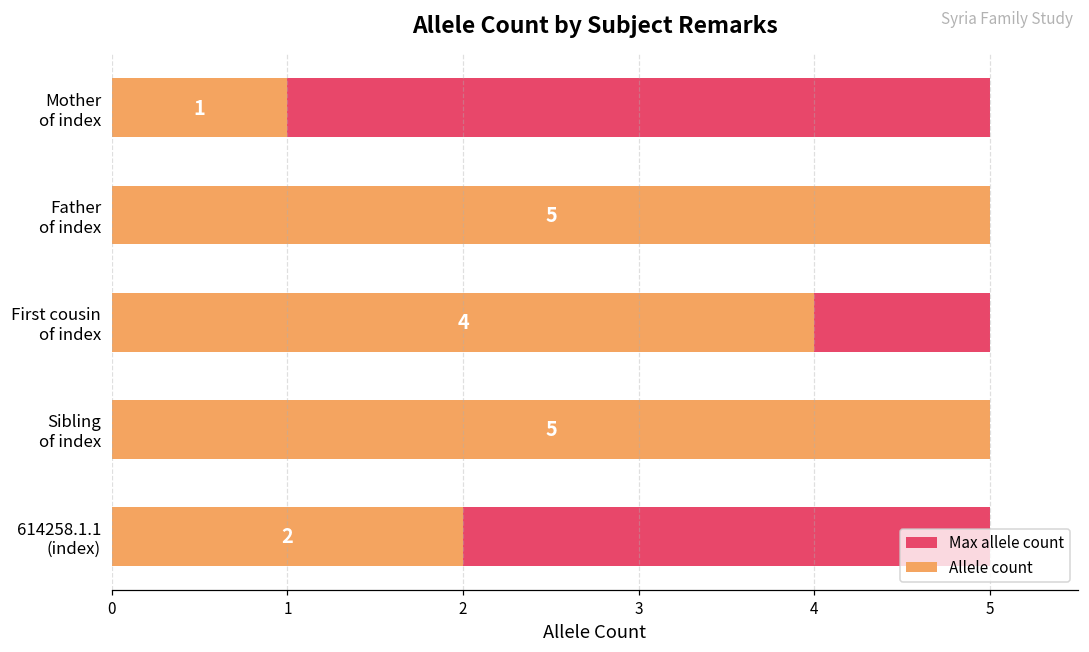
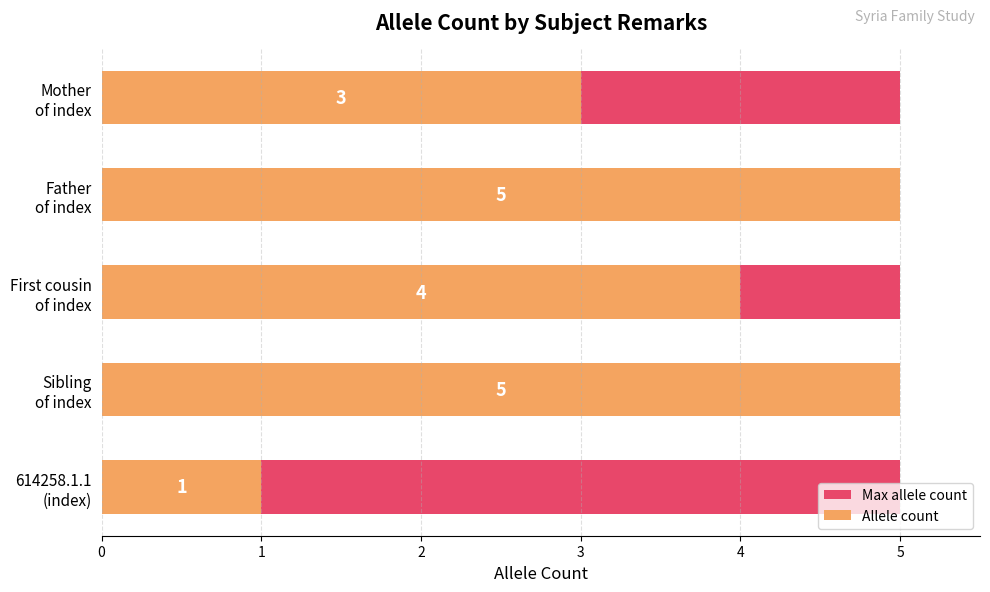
Allele count, Mother of index: 1 -> 3
Allele count, 614258.1.1 (index): 2 -> 1
